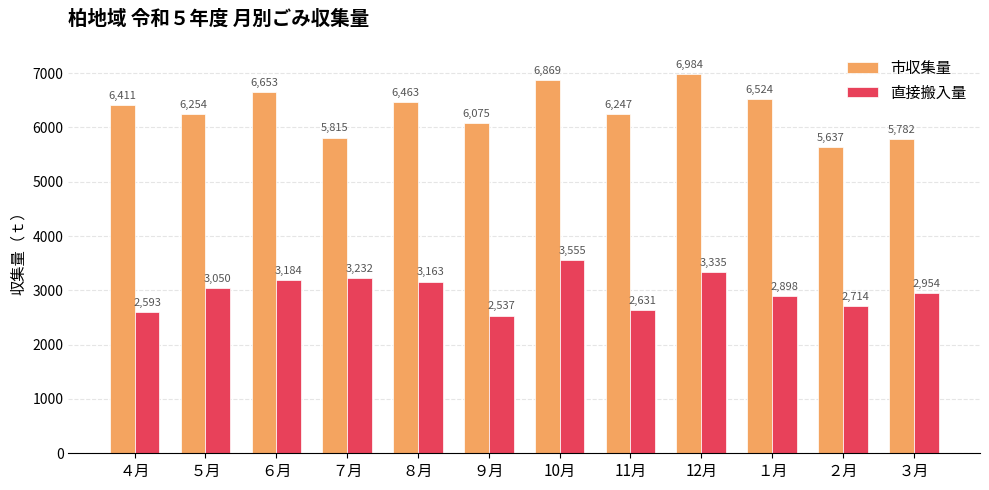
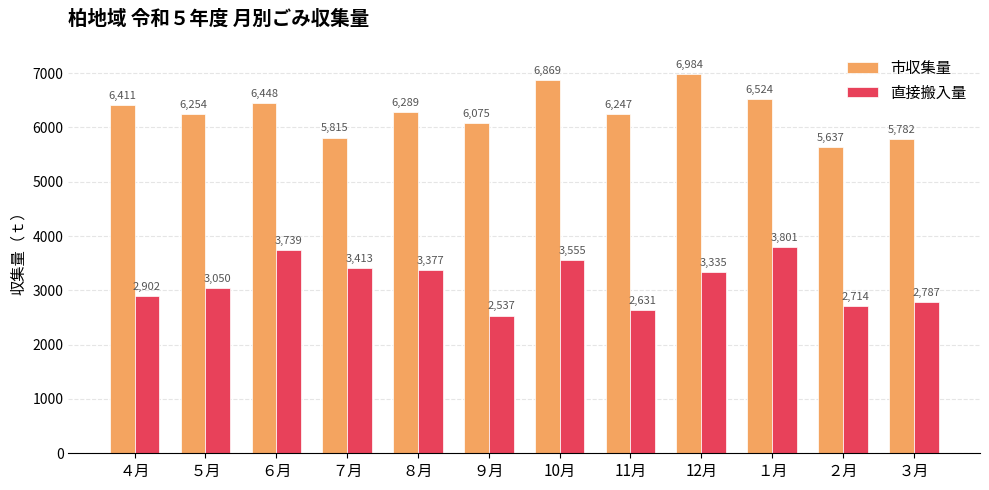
直接搬入量, ４月: 2,593 -> 2,902
市収集量, ６月: 6,653 -> 6,448
直接搬入量, ６月: 3,184 -> 3,739
直接搬入量, ７月: 3,232 -> 3,413
市収集量, ８月: 6,463 -> 6,289
直接搬入量, ８月: 3,163 -> 3,377
直接搬入量, １月: 2,898 -> 3,801
直接搬入量, ３月: 2,954 -> 2,787
